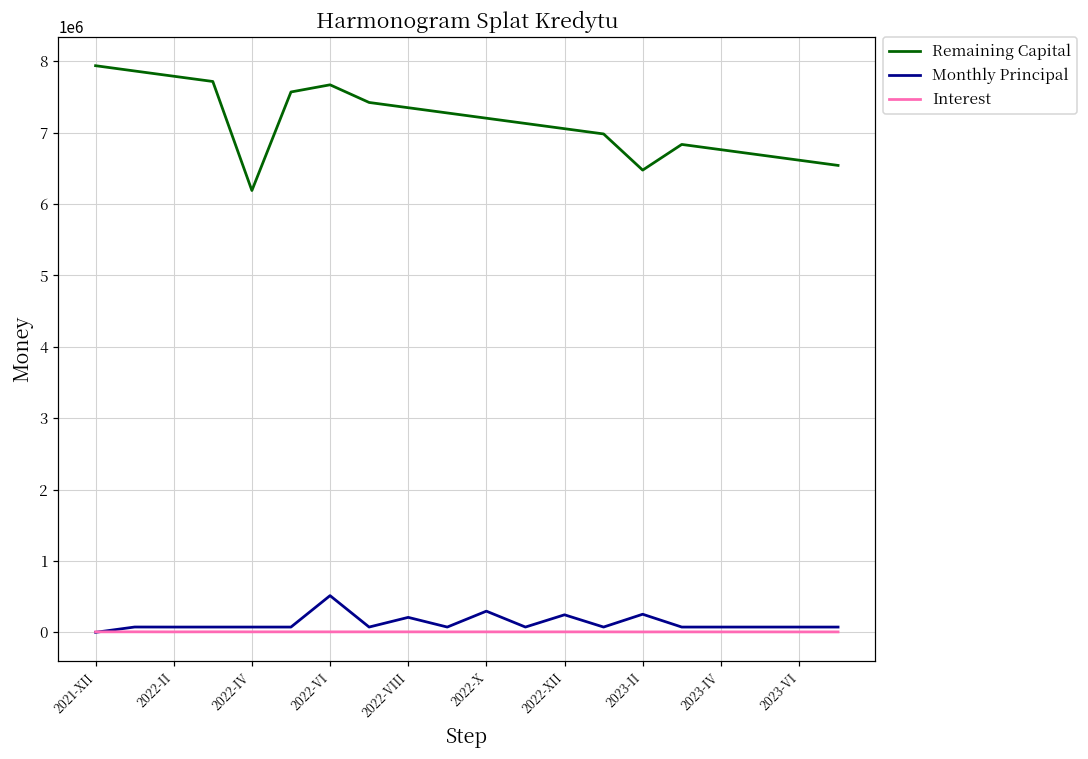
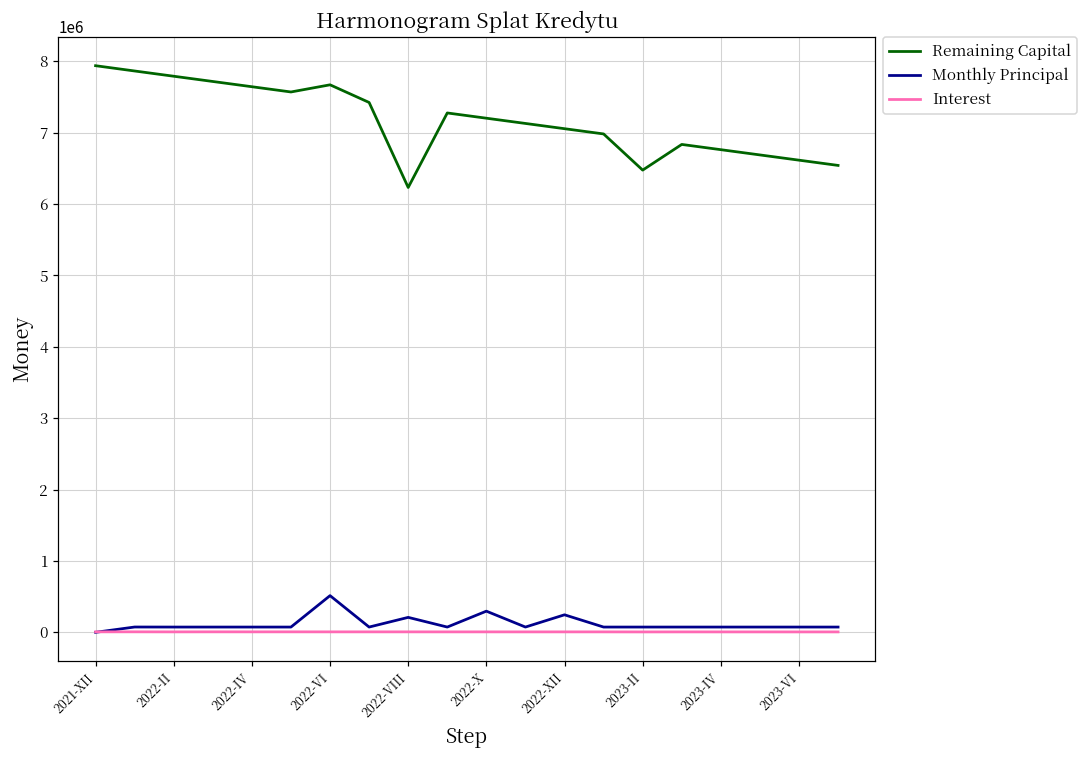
Remaining Capital, 2022-IV: 6200000 -> 7600000
Remaining Capital, 2022-VIII: 7300000 -> 6200000
Monthly Principal, 2023-II: 300000 -> 100000
